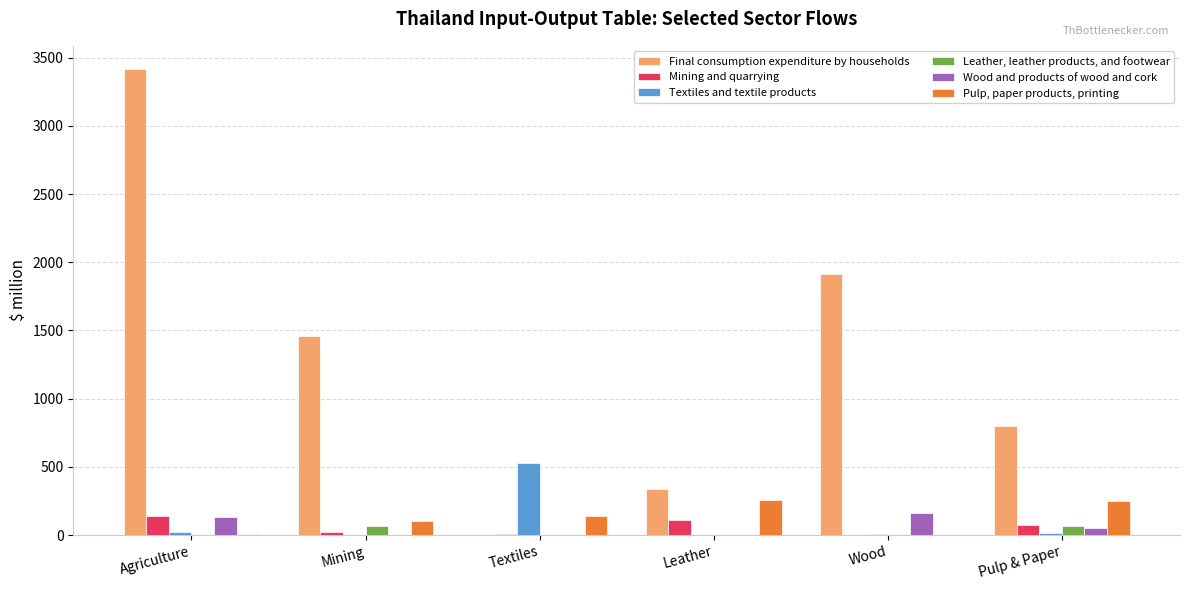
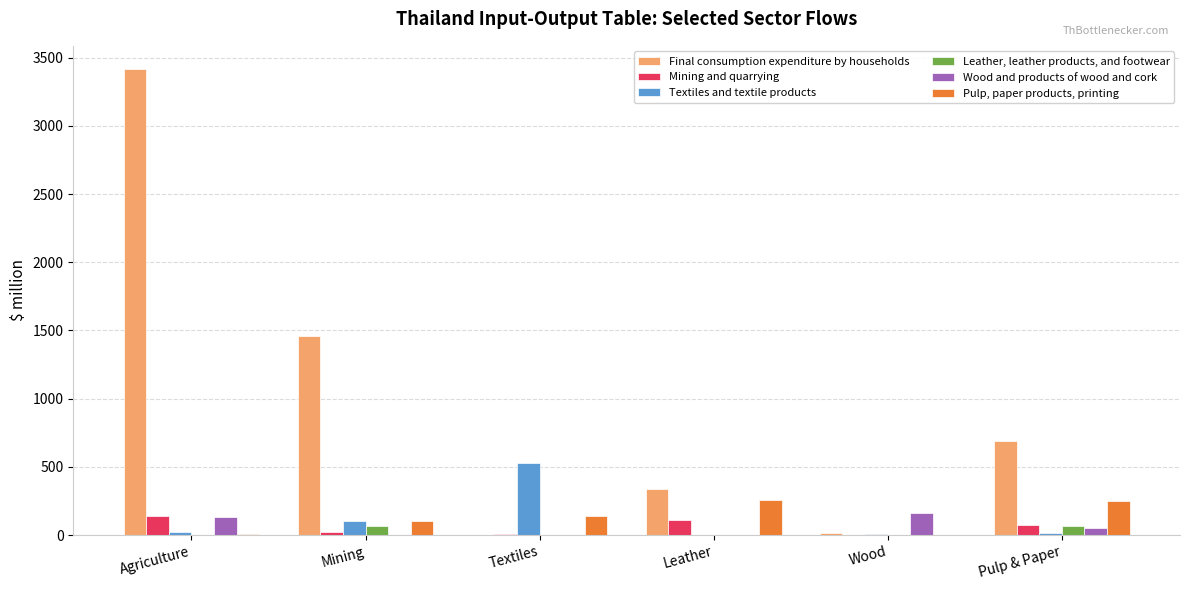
Textiles and textile products, Mining: 0 -> 110
Final consumption expenditure by households, Wood: 1920 -> 10
Final consumption expenditure by households, Pulp & Paper: 800 -> 690
